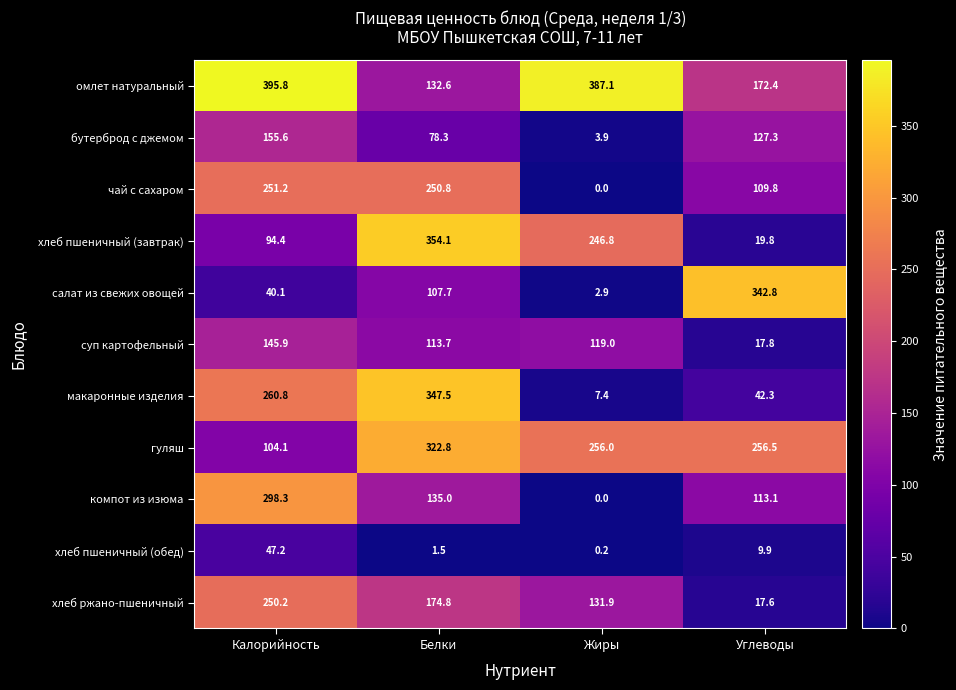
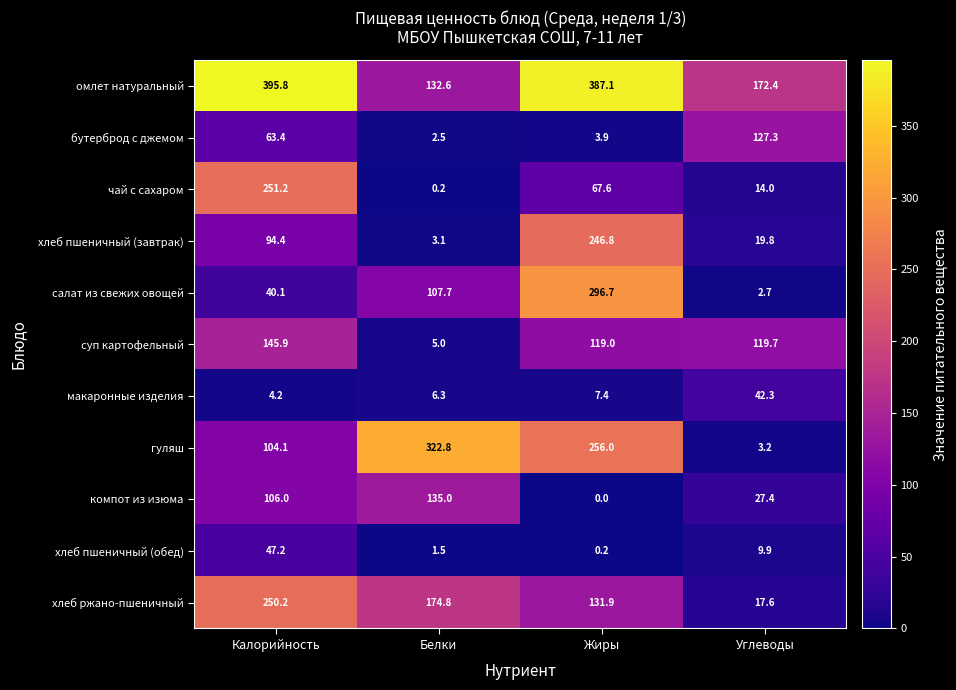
бутерброд с джемом, Калорийность: 155.6 -> 63.4
бутерброд с джемом, Белки: 78.3 -> 2.5
чай с сахаром, Белки: 250.8 -> 0.2
чай с сахаром, Жиры: 0.0 -> 67.6
чай с сахаром, Углеводы: 109.8 -> 14.0
хлеб пшеничный (завтрак), Белки: 354.1 -> 3.1
салат из свежих овощей, Жиры: 2.9 -> 296.7
салат из свежих овощей, Углеводы: 342.8 -> 2.7
суп картофельный, Белки: 113.7 -> 5.0
суп картофельный, Углеводы: 17.8 -> 119.7
макаронные изделия, Калорийность: 260.8 -> 4.2
макаронные изделия, Белки: 347.5 -> 6.3
гуляш, Углеводы: 256.5 -> 3.2
компот из изюма, Калорийность: 298.3 -> 106.0
компот из изюма, Углеводы: 113.1 -> 27.4
